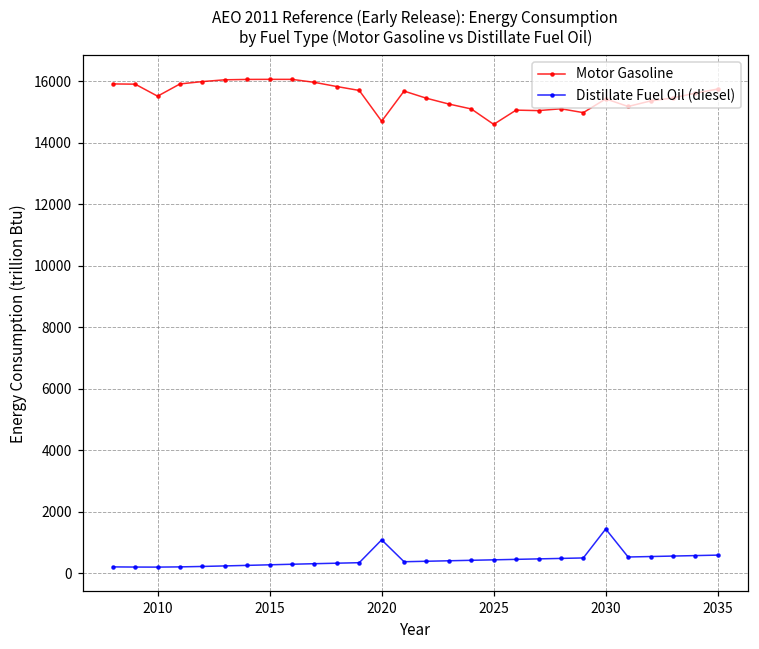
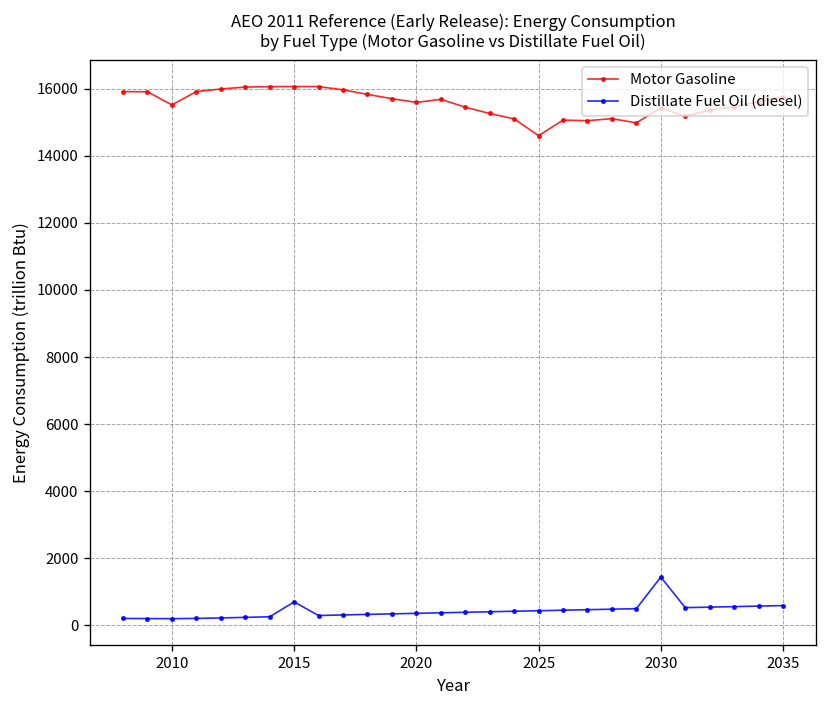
Distillate Fuel Oil (diesel), 2015: 300 -> 700
Motor Gasoline, 2020: 14700 -> 15600
Distillate Fuel Oil (diesel), 2020: 1100 -> 400
